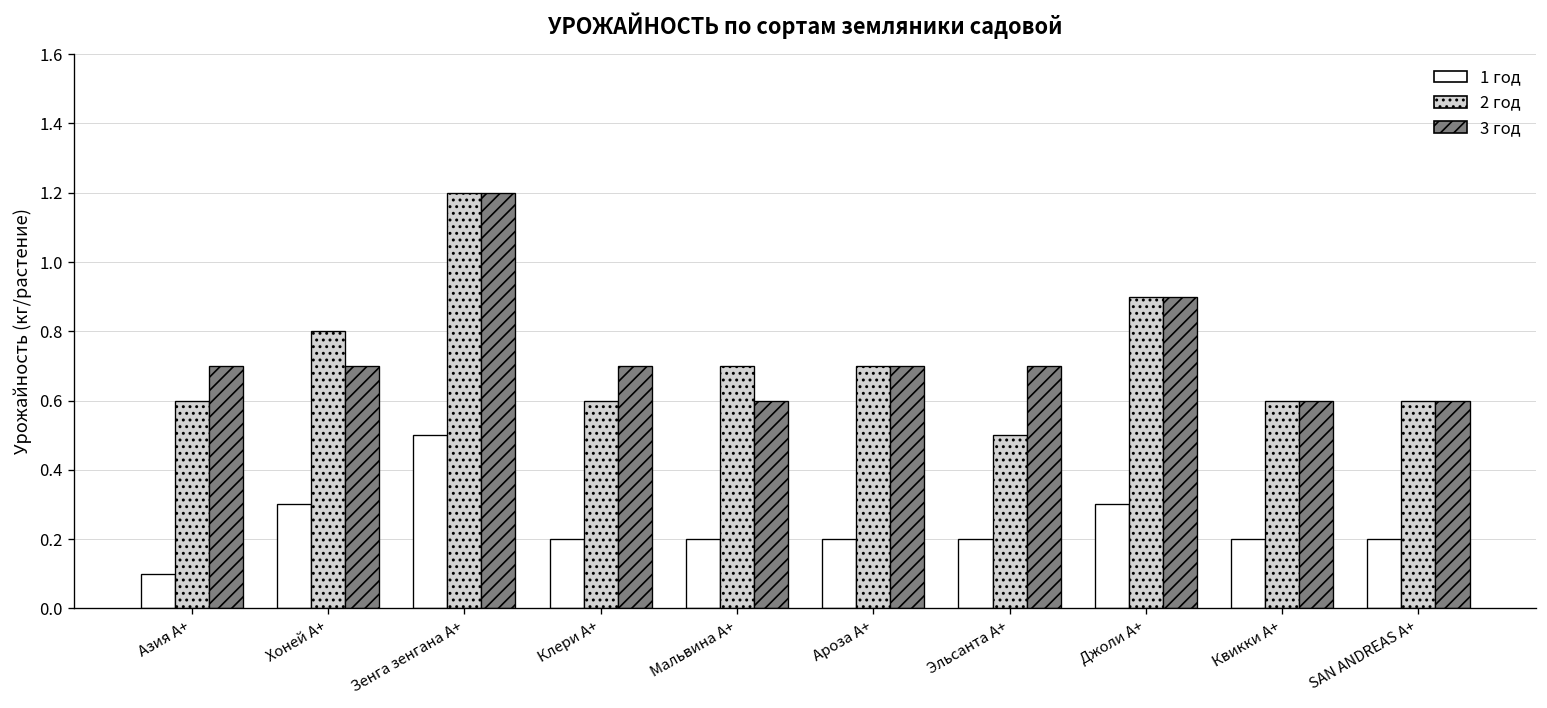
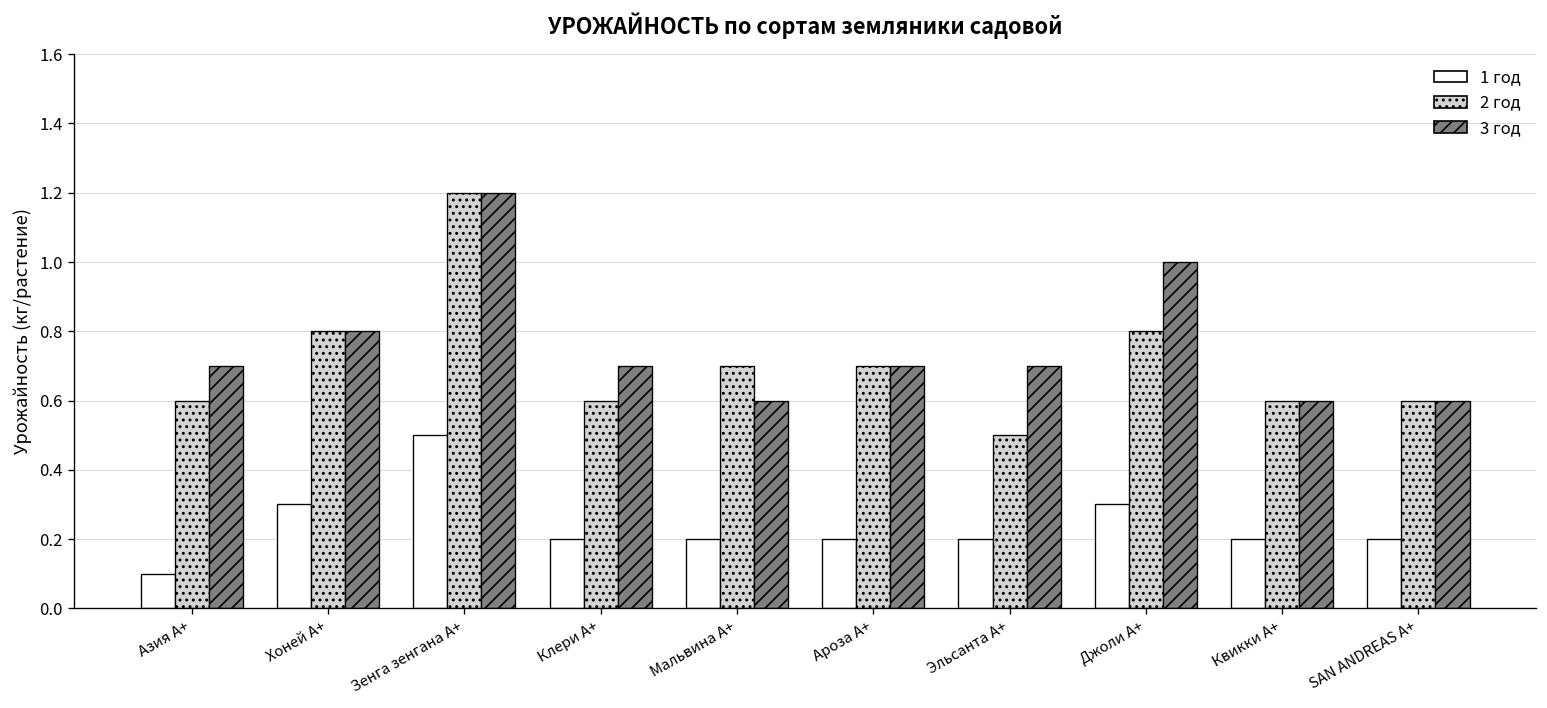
3 год, Хоней А+: 0.7 -> 0.8
2 год, Джоли А+: 0.9 -> 0.8
3 год, Джоли А+: 0.9 -> 1.0
